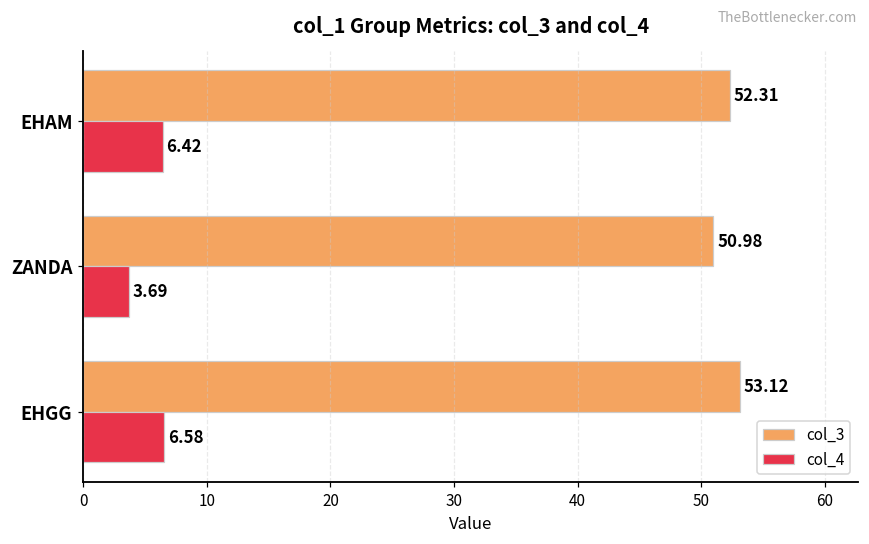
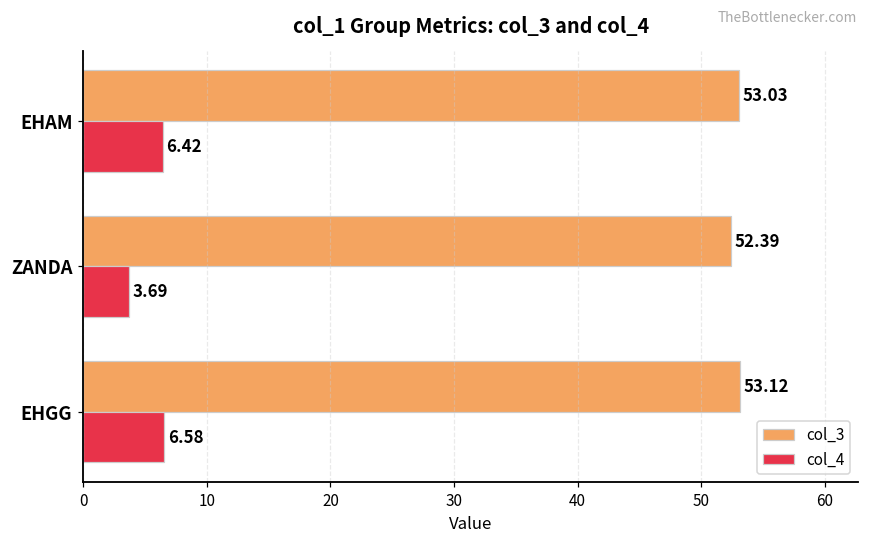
col_3, EHAM: 52.31 -> 53.03
col_3, ZANDA: 50.98 -> 52.39
